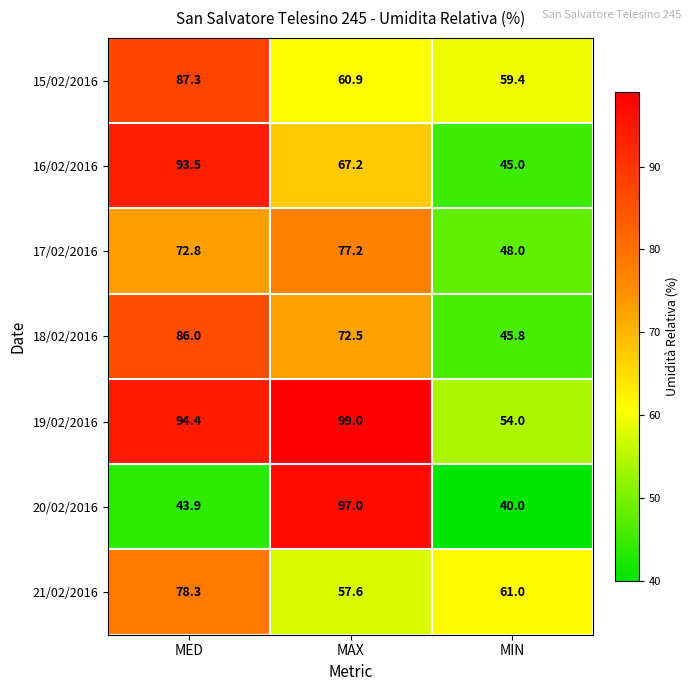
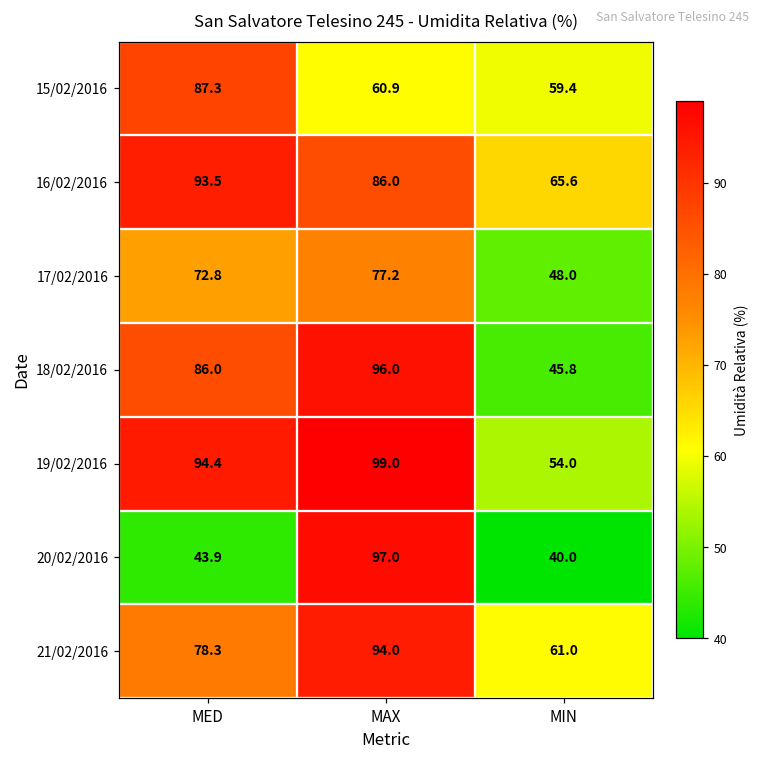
16/02/2016, MAX: 67.2 -> 86.0
16/02/2016, MIN: 45.0 -> 65.6
18/02/2016, MAX: 72.5 -> 96.0
21/02/2016, MAX: 57.6 -> 94.0
